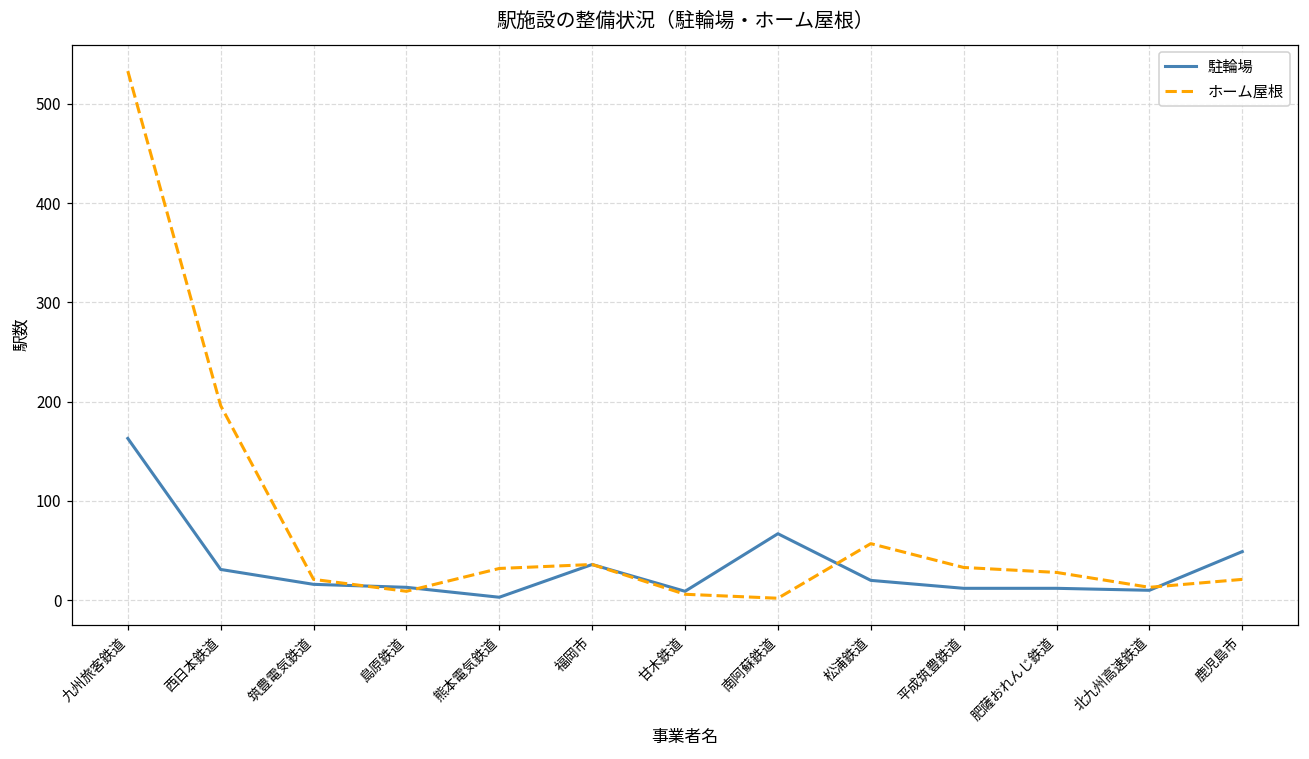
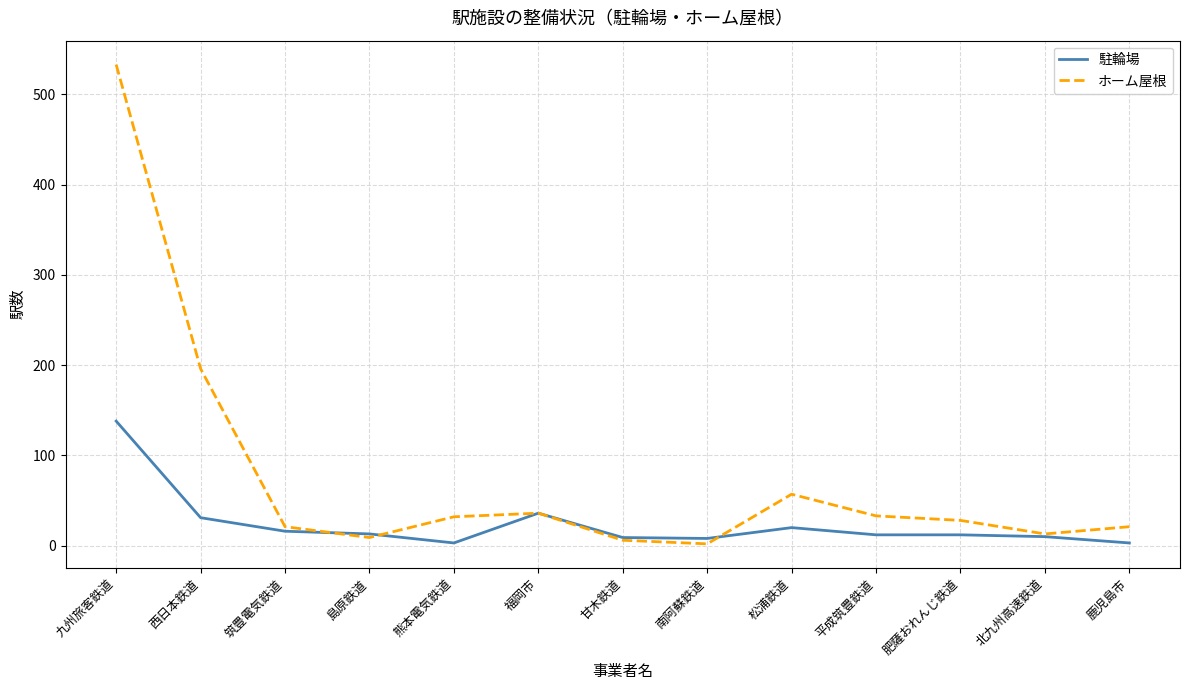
駐輪場, 九州旅客鉄道: 160 -> 140
駐輪場, 南阿蘇鉄道: 70 -> 10
駐輪場, 鹿児島市: 50 -> 0
